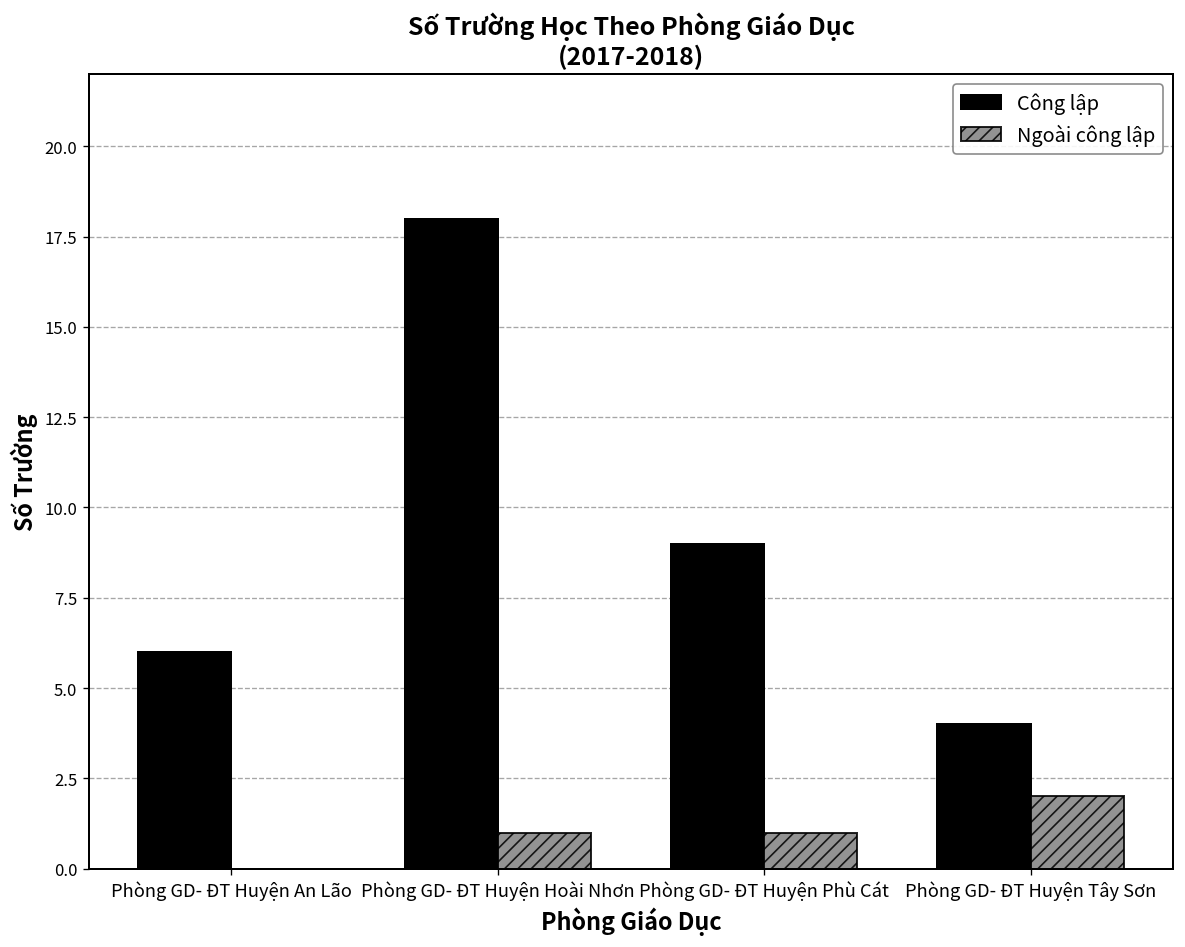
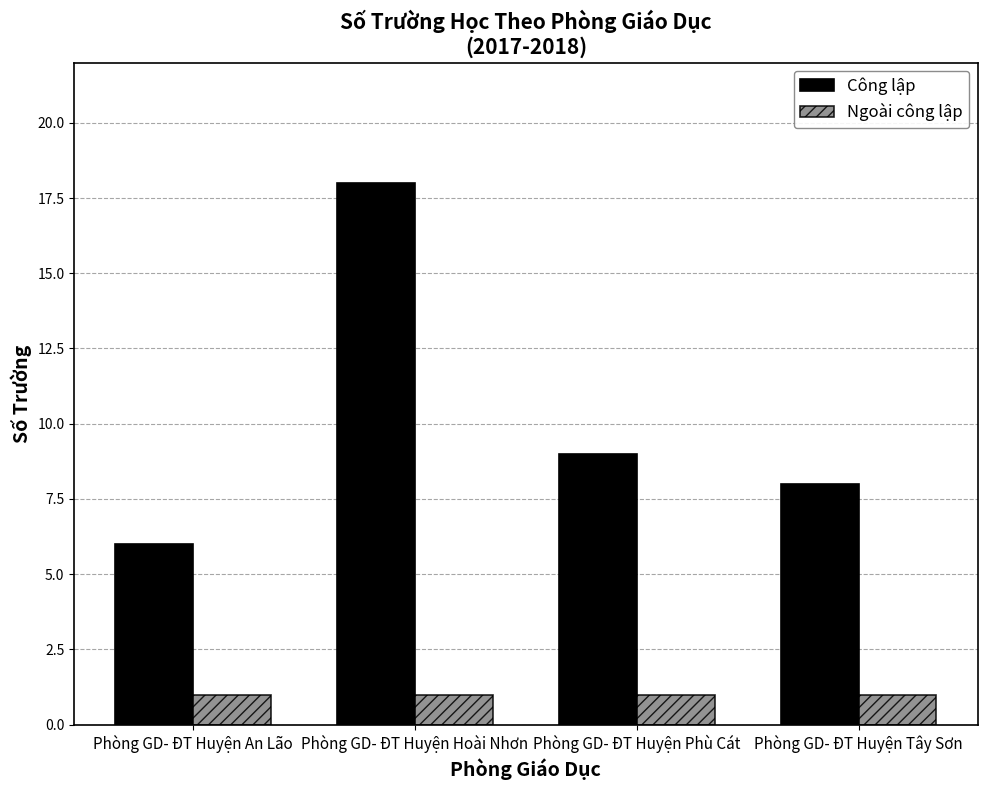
Ngoài công lập, Phòng GD- ĐT Huyện An Lão: 0 -> 1
Công lập, Phòng GD- ĐT Huyện Tây Sơn: 4 -> 8
Ngoài công lập, Phòng GD- ĐT Huyện Tây Sơn: 2 -> 1
